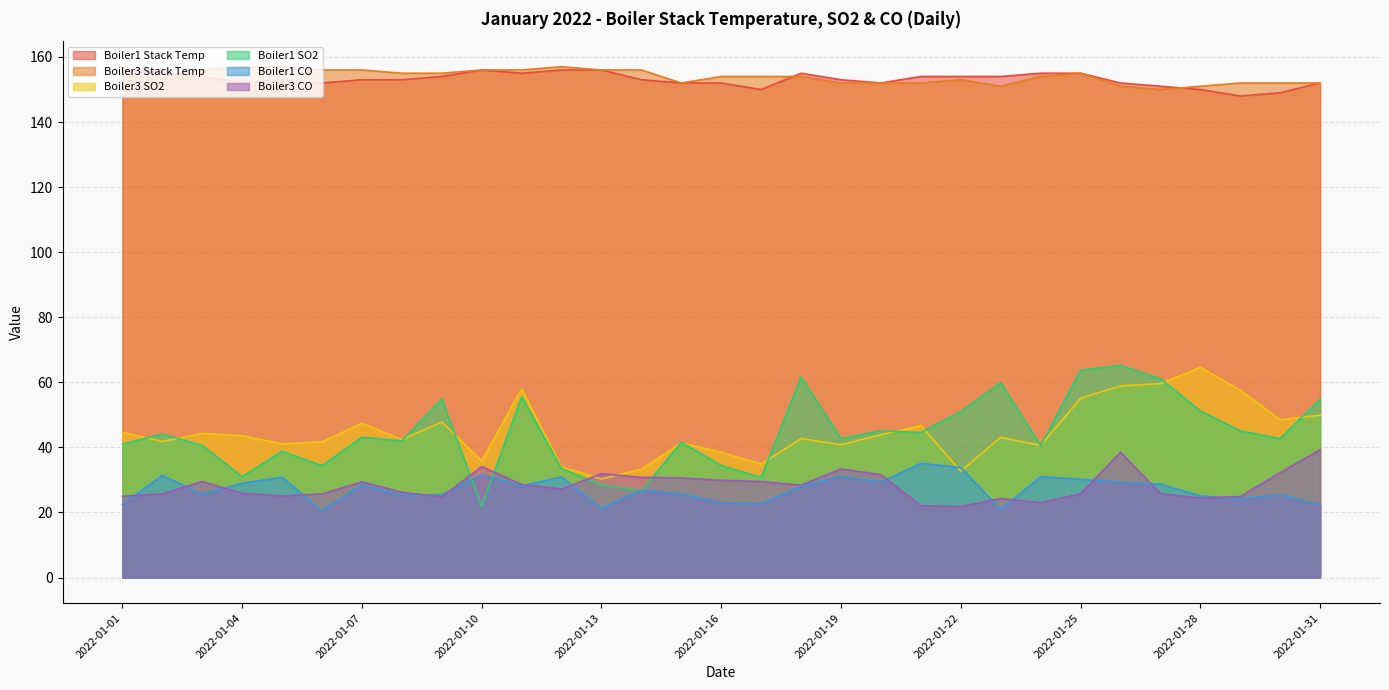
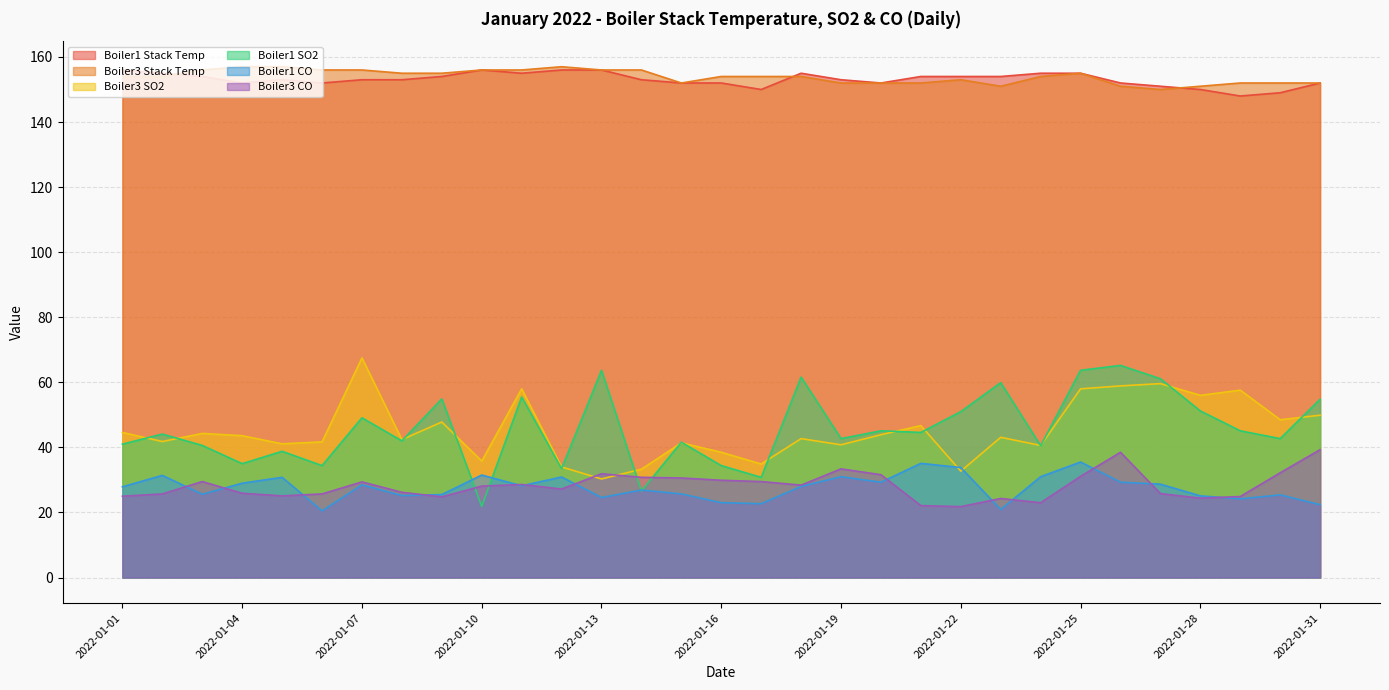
Boiler1 CO, 2022-01-01: 23 -> 28
Boiler1 SO2, 2022-01-04: 31 -> 35
Boiler3 SO2, 2022-01-07: 47 -> 68
Boiler1 SO2, 2022-01-07: 43 -> 49
Boiler3 CO, 2022-01-10: 34 -> 28
Boiler1 SO2, 2022-01-13: 29 -> 64
Boiler1 CO, 2022-01-13: 21 -> 25
Boiler3 SO2, 2022-01-25: 55 -> 58
Boiler1 CO, 2022-01-25: 30 -> 36
Boiler3 CO, 2022-01-25: 26 -> 31
Boiler3 SO2, 2022-01-28: 65 -> 56
